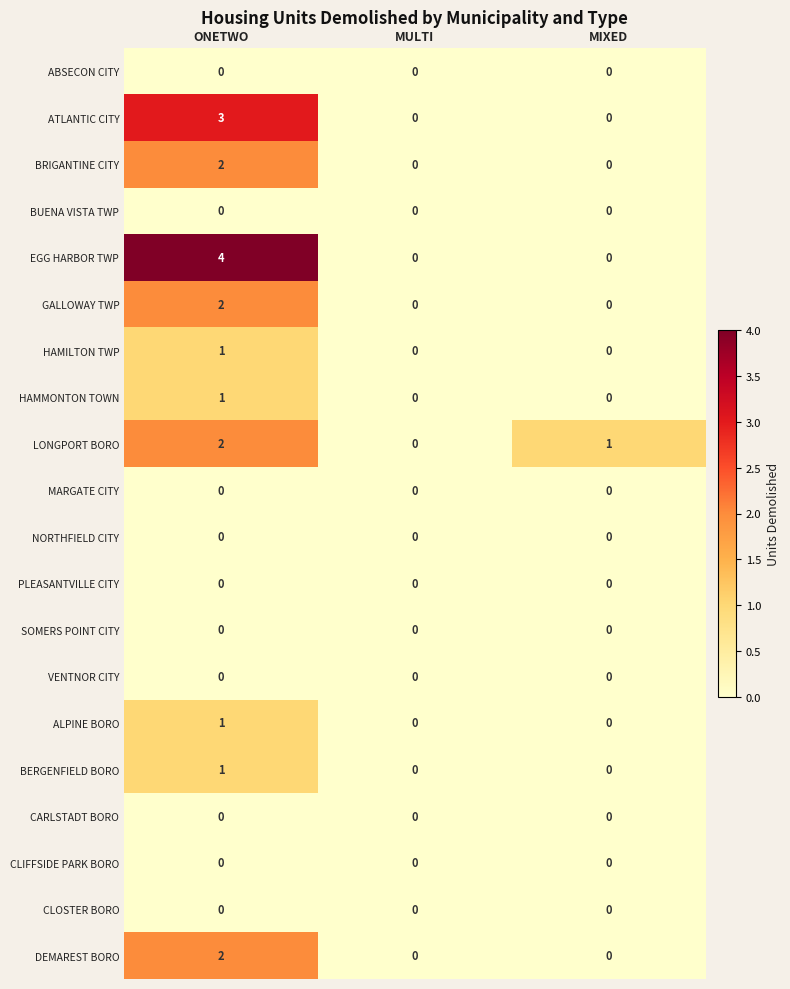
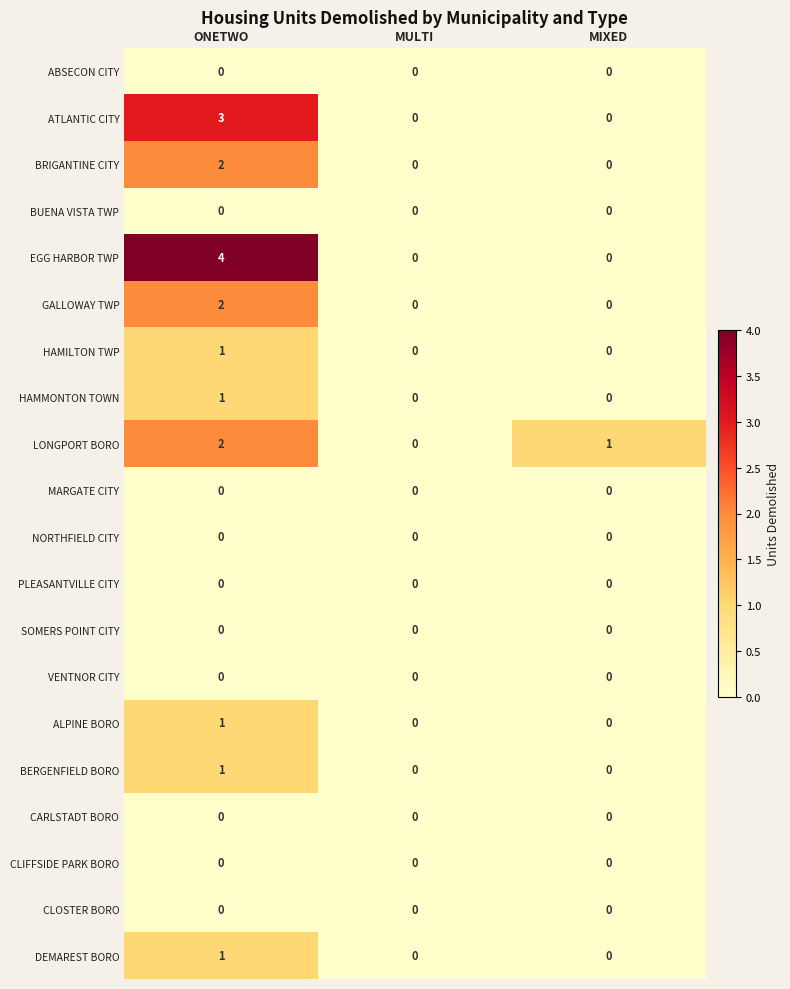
DEMAREST BORO, ONETWO: 2 -> 1
